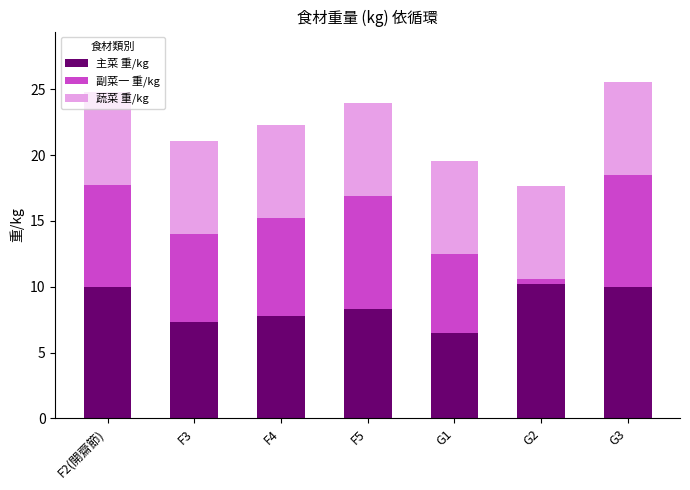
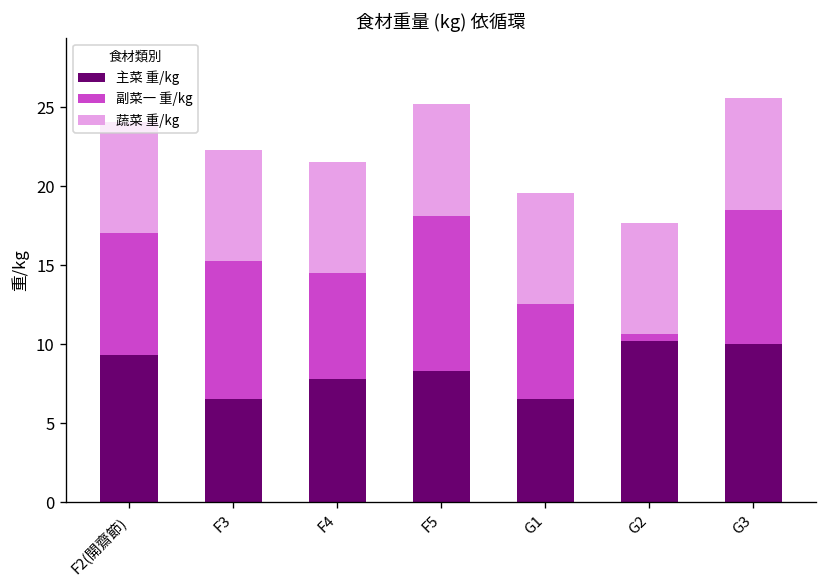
主菜 重/kg, F2(開齋節): 10.0 -> 9.3
主菜 重/kg, F3: 7.3 -> 6.5
副菜一 重/kg, F3: 6.7 -> 8.8
副菜一 重/kg, F4: 7.4 -> 6.7
副菜一 重/kg, F5: 8.6 -> 9.8
